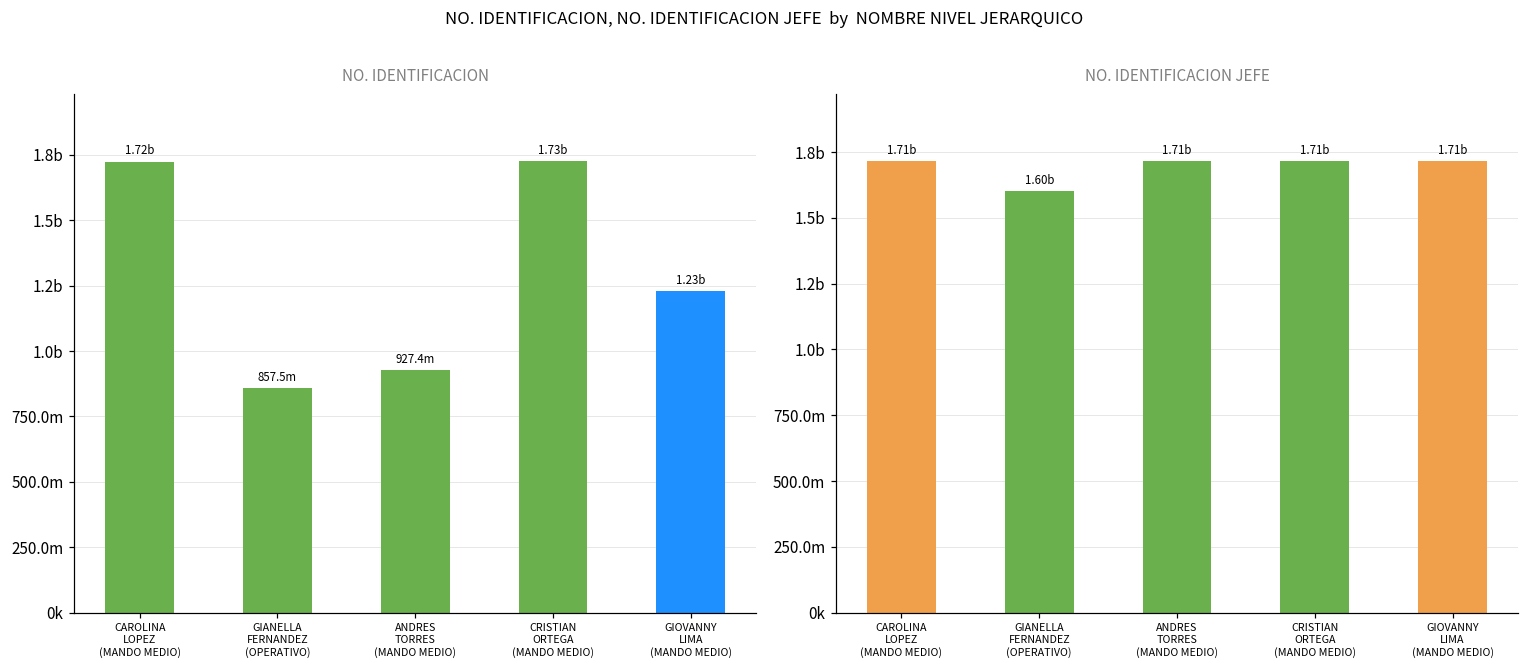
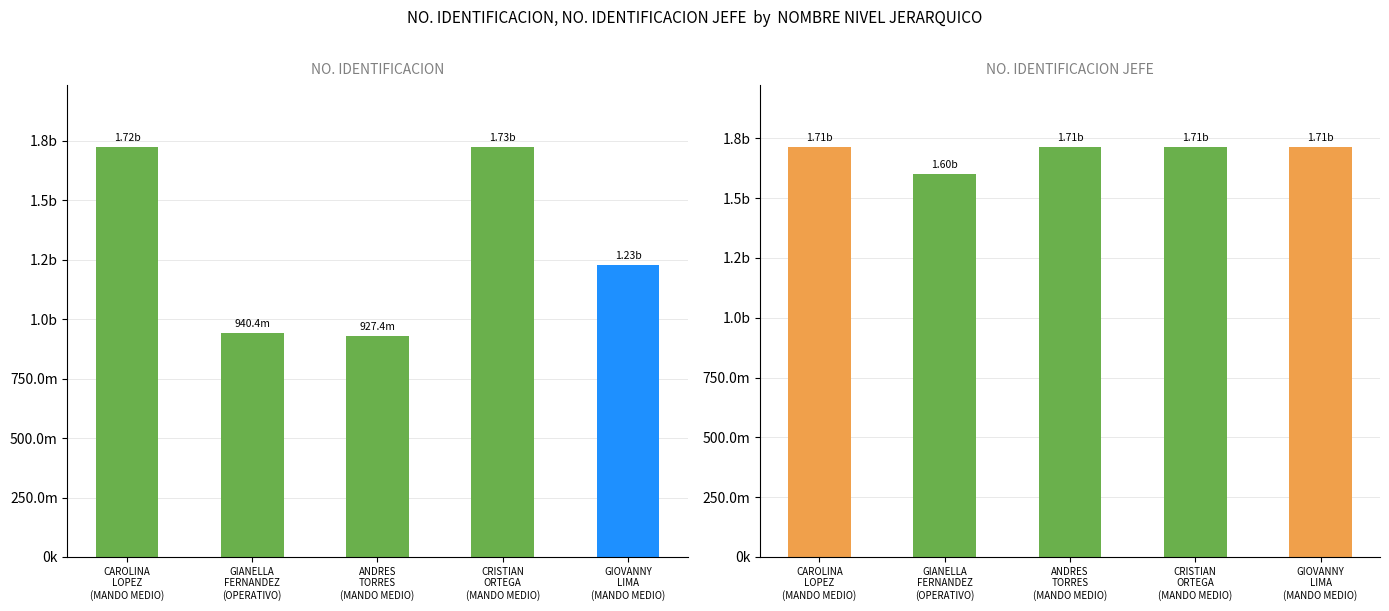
NO. IDENTIFICACION, GIANELLA FERNANDEZ (OPERATIVO): 857.5m -> 940.4m
